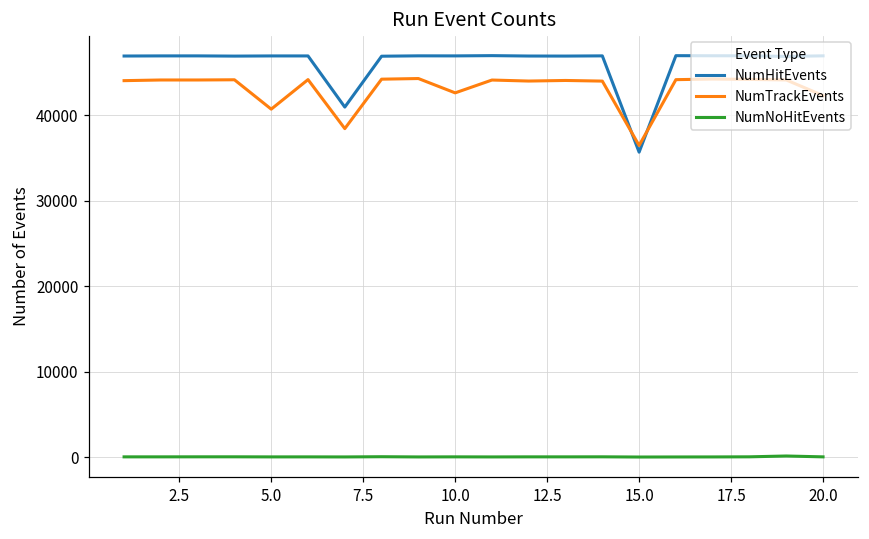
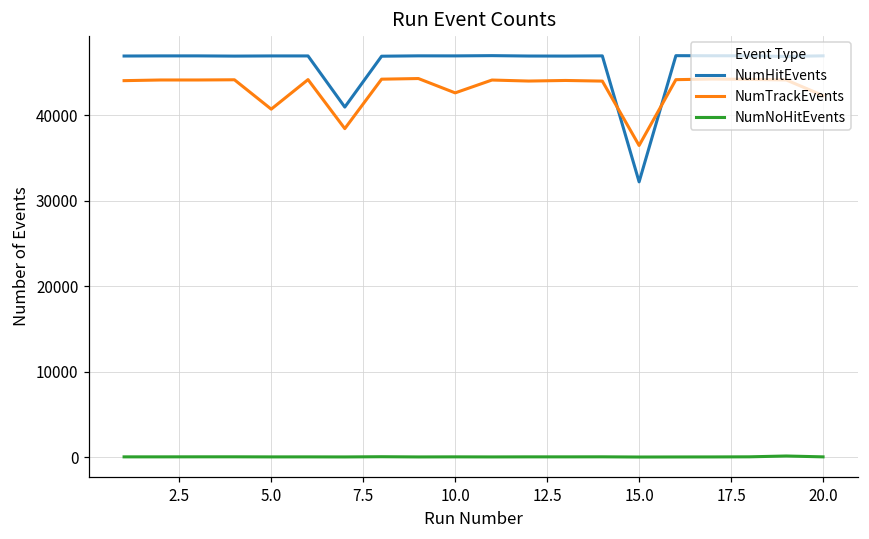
NumHitEvents, 15.0: 36000 -> 32000
